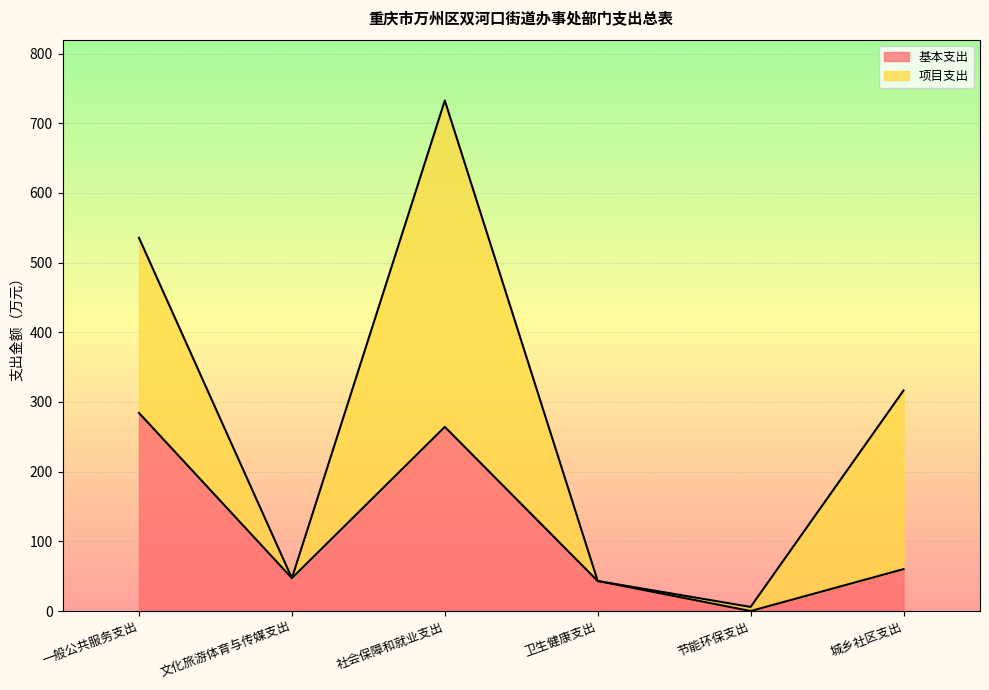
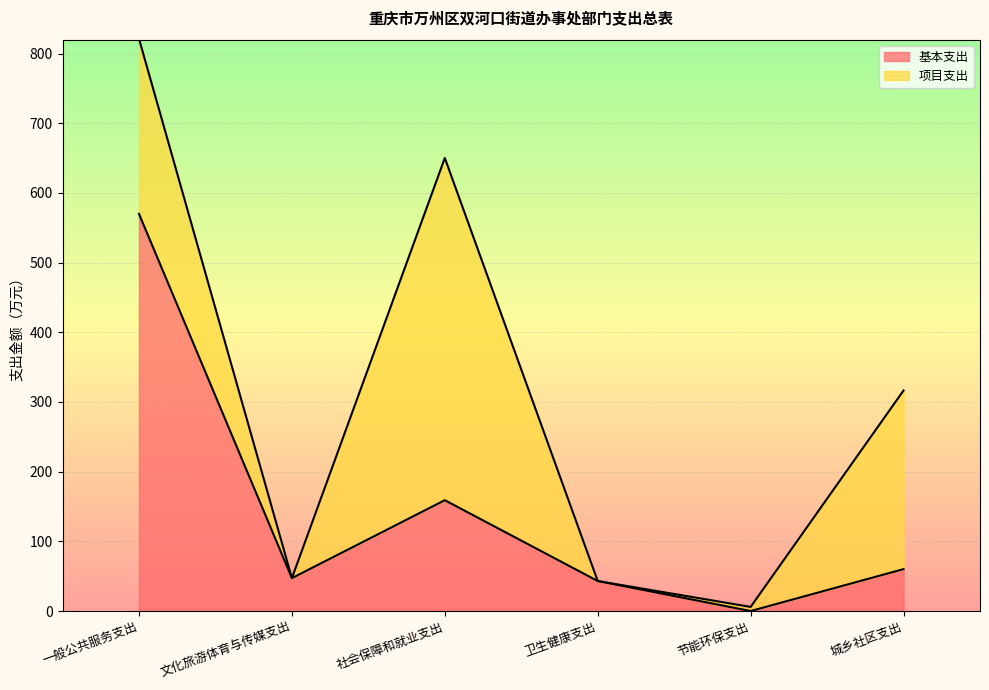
基本支出, 一般公共服务支出: 280 -> 570
基本支出, 社会保障和就业支出: 260 -> 160
项目支出, 社会保障和就业支出: 470 -> 490
